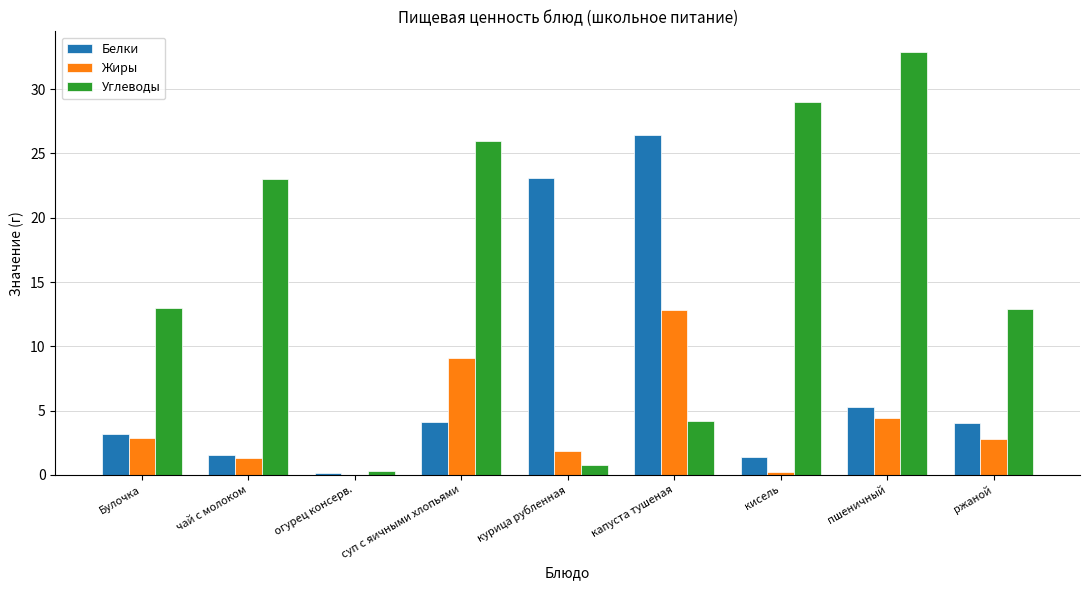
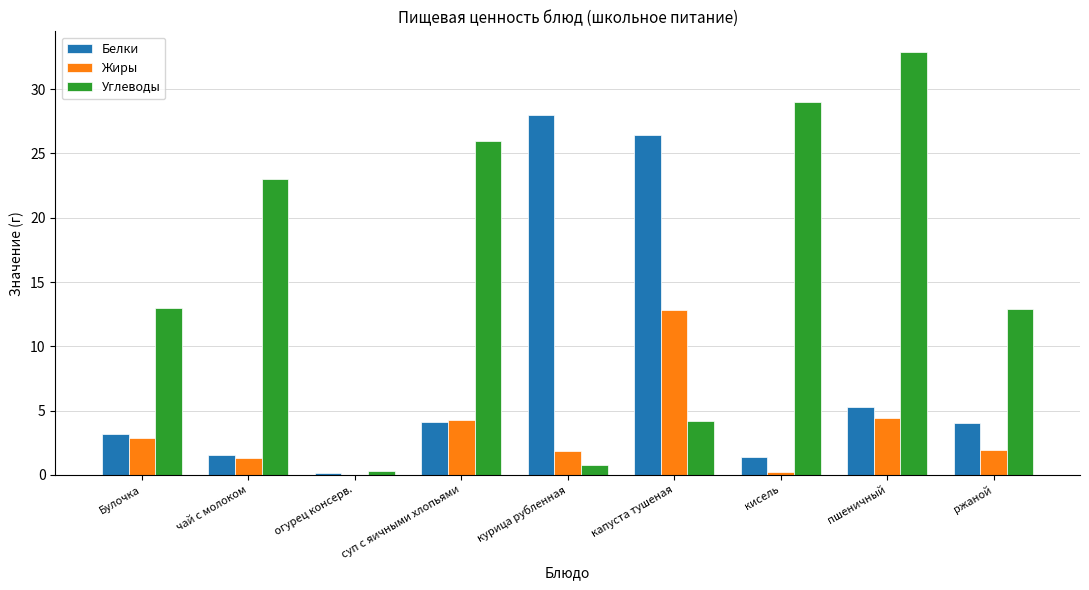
Жиры, суп с яичными хлопьями: 9.1 -> 4.3
Белки, курица рубленная: 23.1 -> 28.0
Жиры, ржаной: 2.8 -> 1.9
